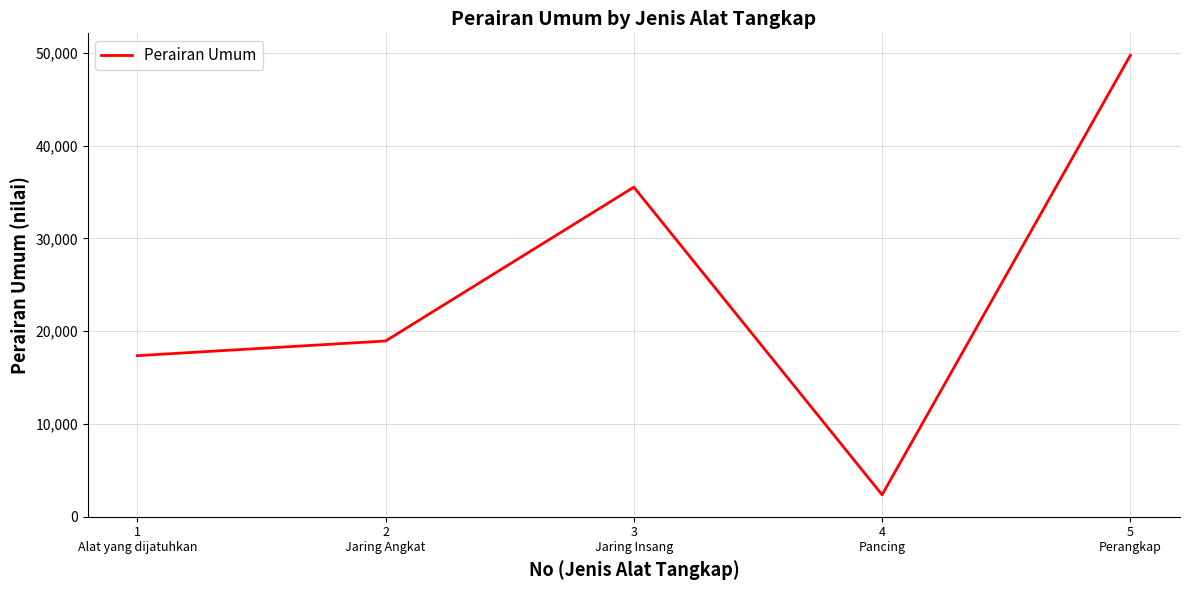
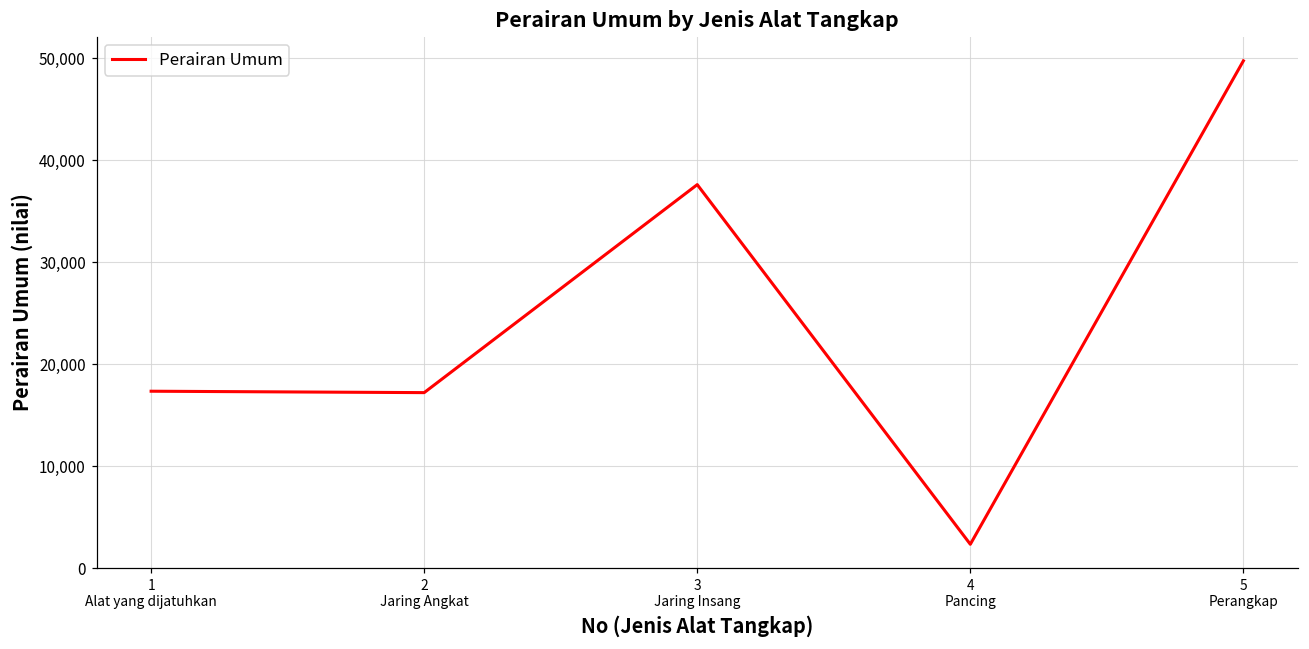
2 Jaring Angkat: 19,000 -> 17,000
3 Jaring Insang: 36,000 -> 38,000
